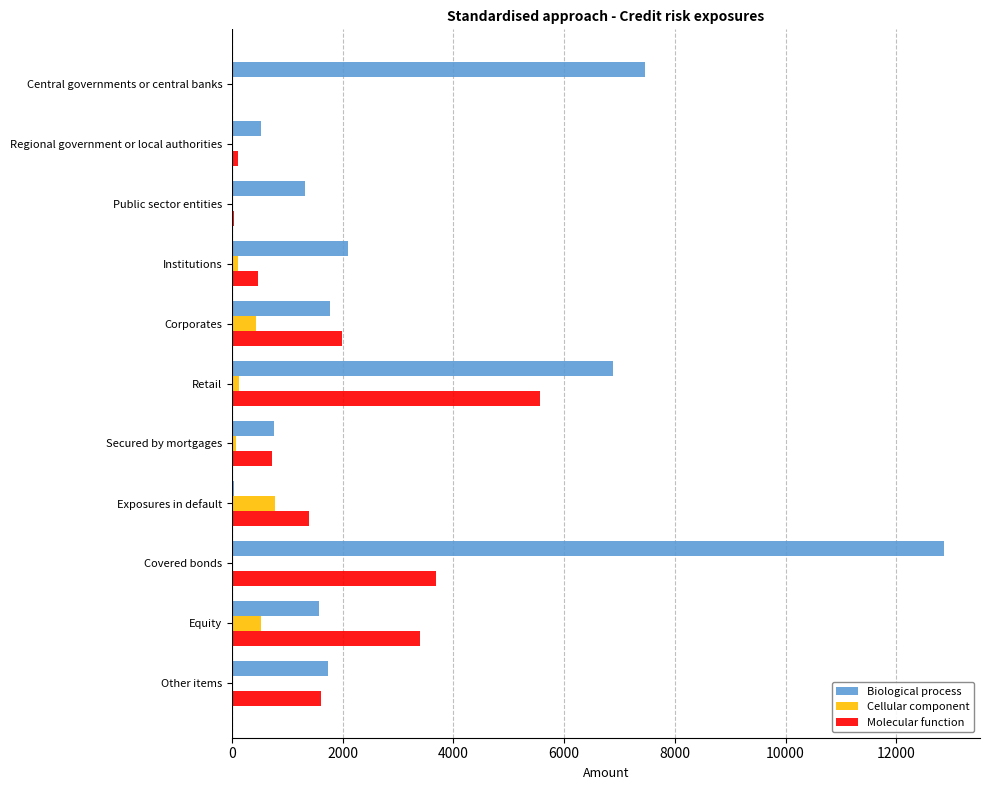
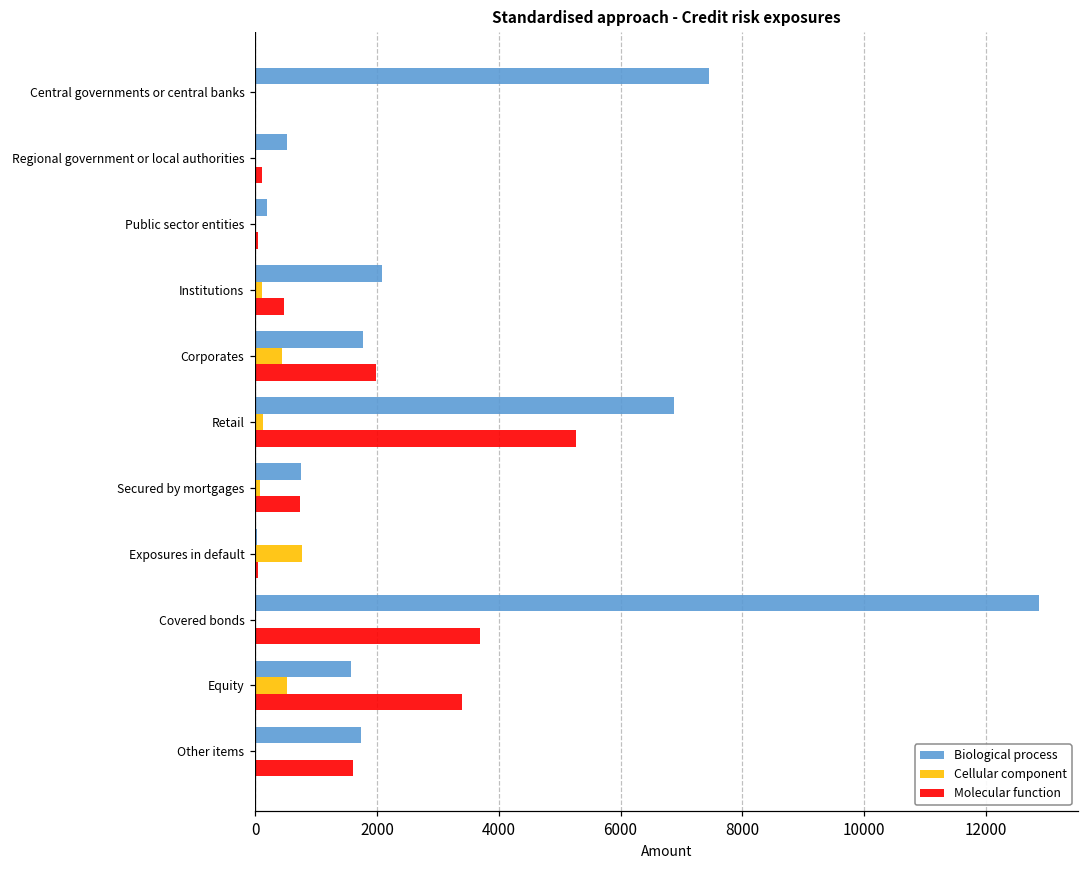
Biological process, Public sector entities: 1300 -> 200
Molecular function, Retail: 5600 -> 5300
Molecular function, Exposures in default: 1400 -> 0
